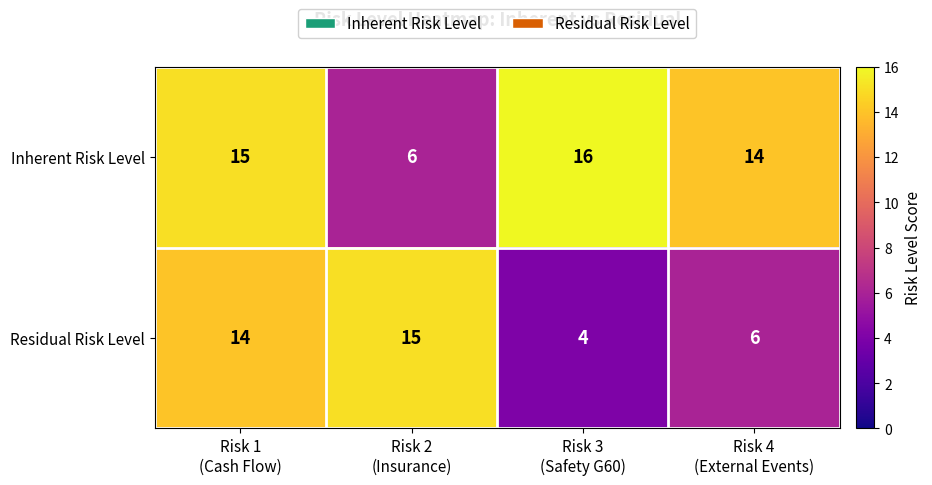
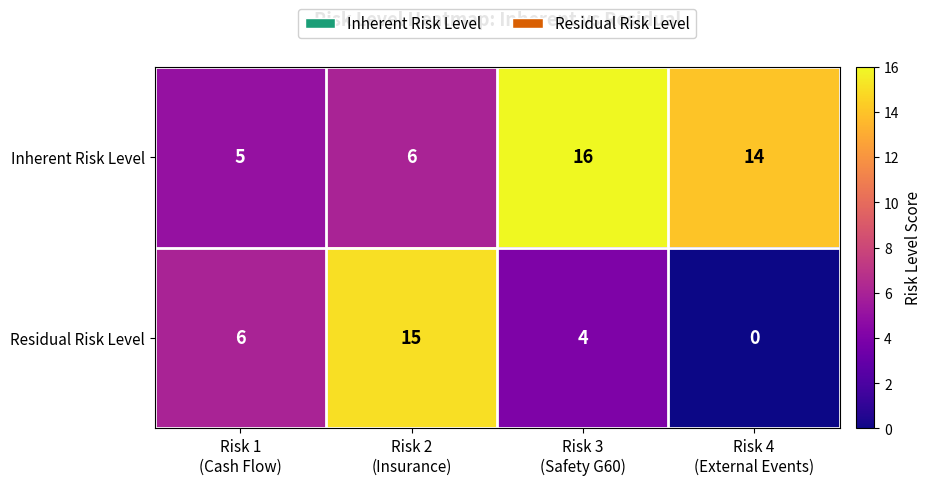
Inherent Risk Level, Risk 1 (Cash Flow): 15 -> 5
Residual Risk Level, Risk 1 (Cash Flow): 14 -> 6
Residual Risk Level, Risk 4 (External Events): 6 -> 0
